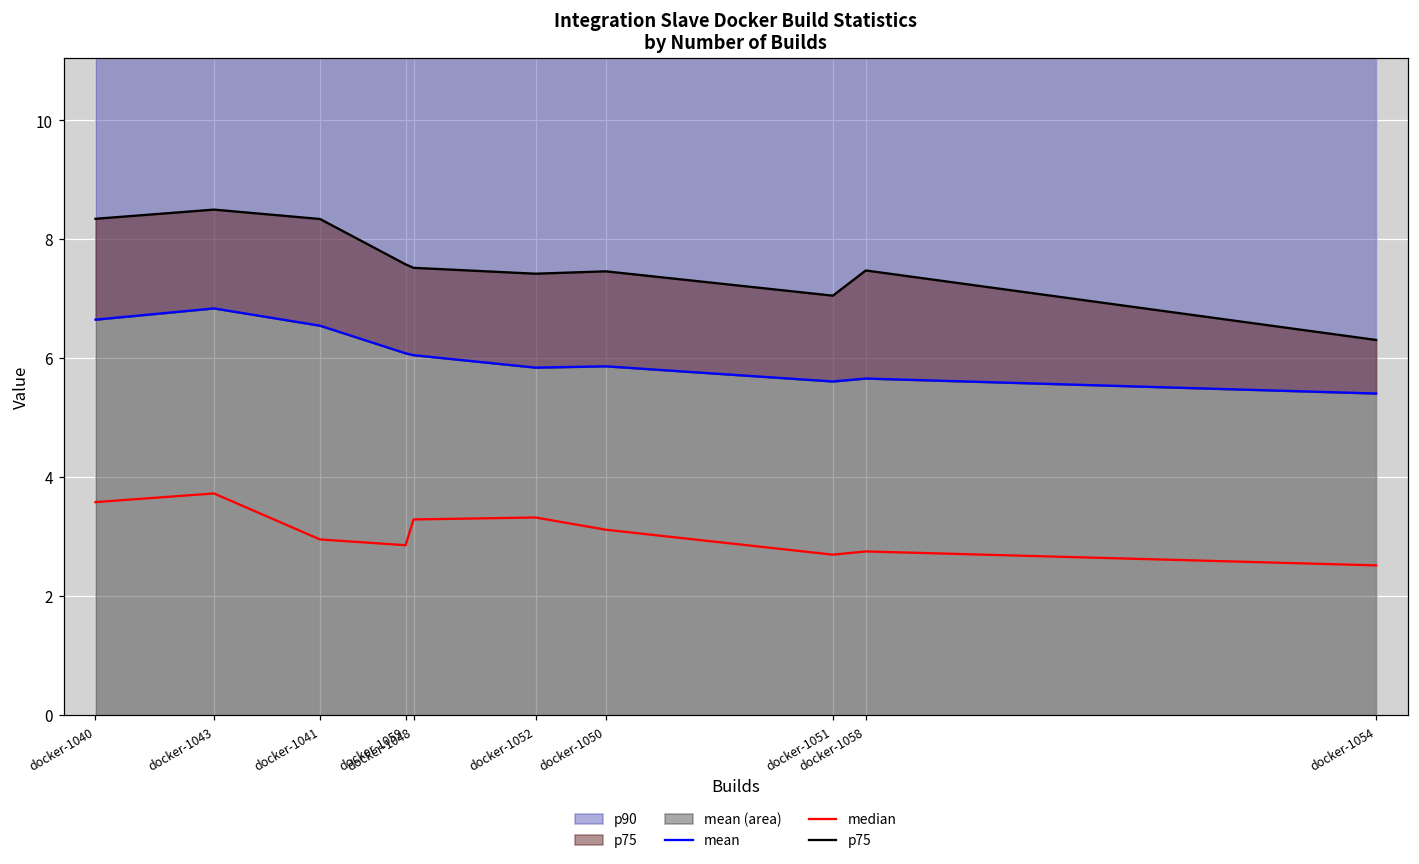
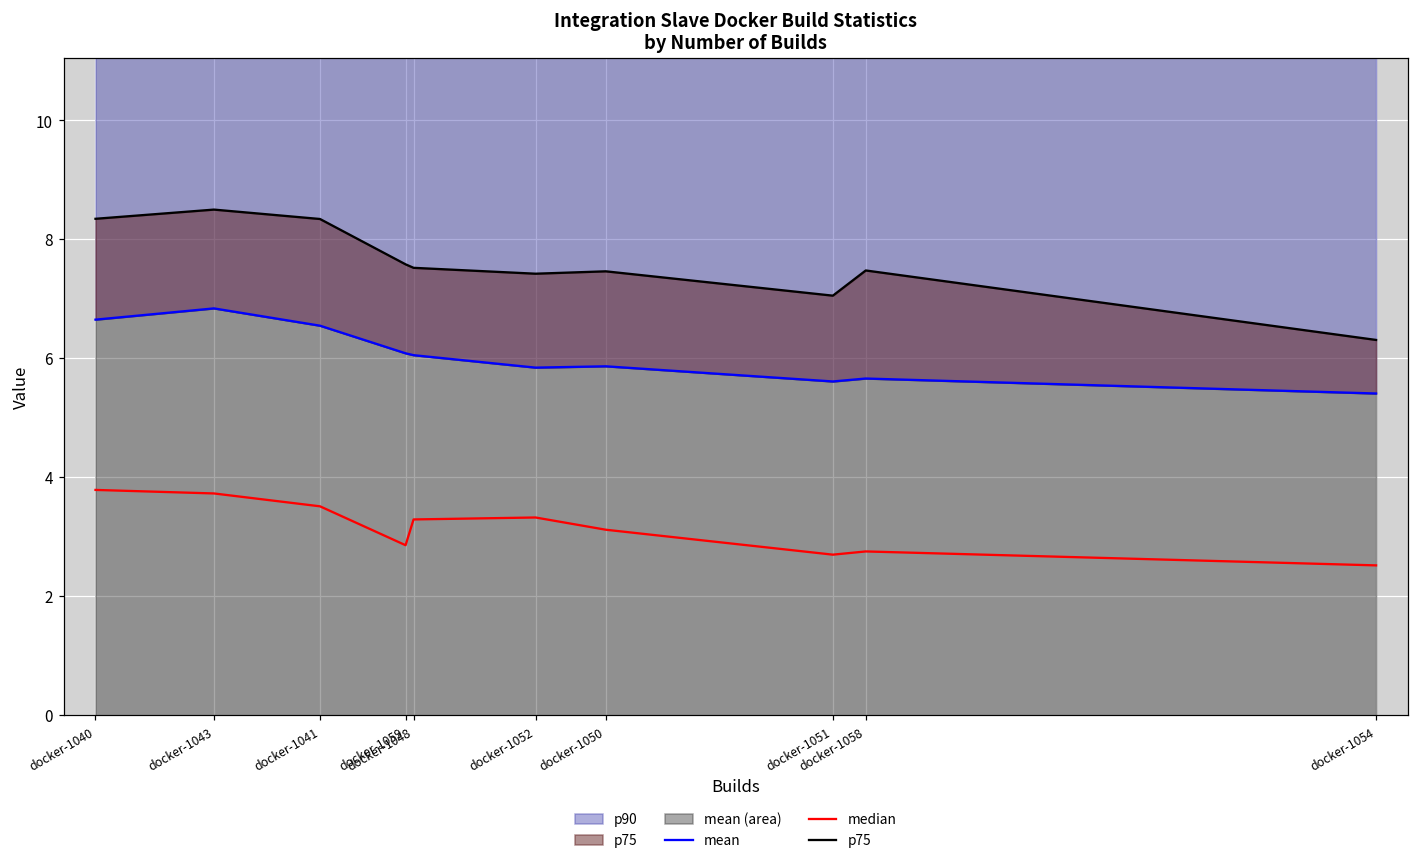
median, docker-1040: 3.6 -> 3.8
median, docker-1041: 3.0 -> 3.5
